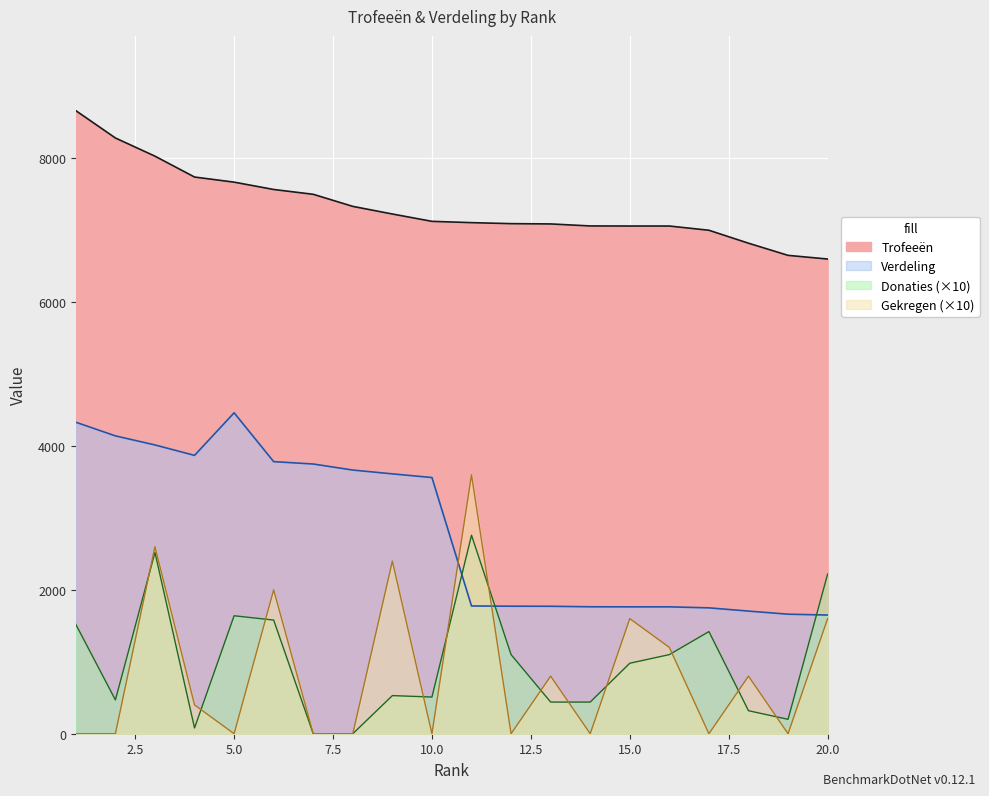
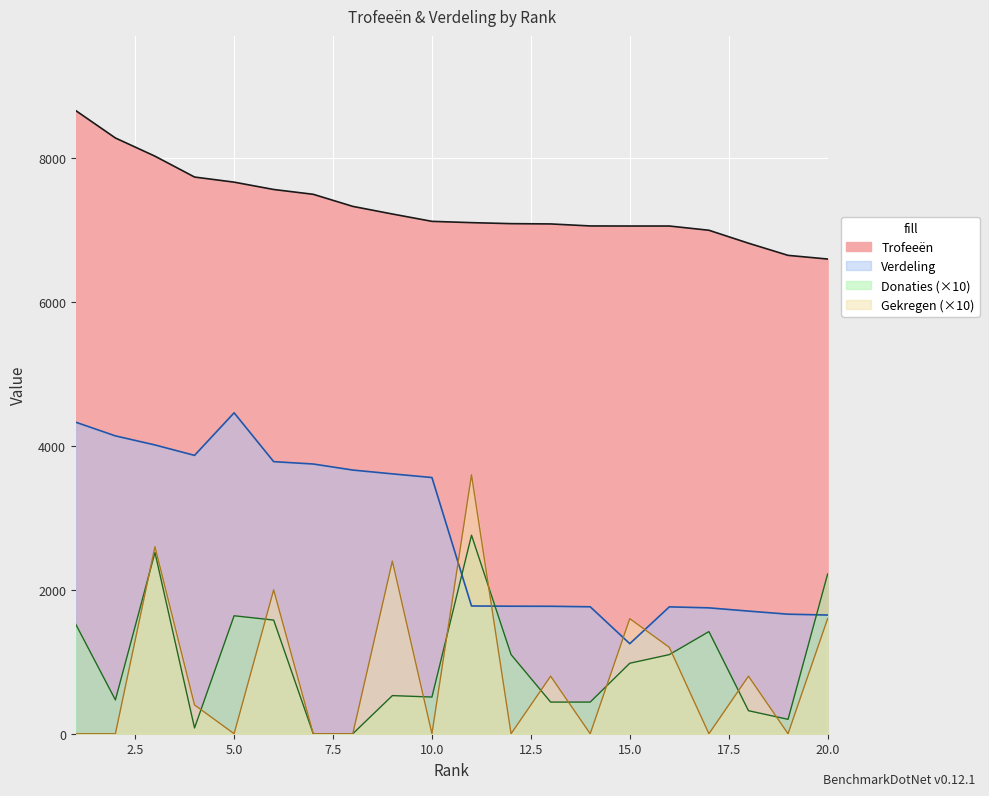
Verdeling, 15.0: 1800 -> 1300
